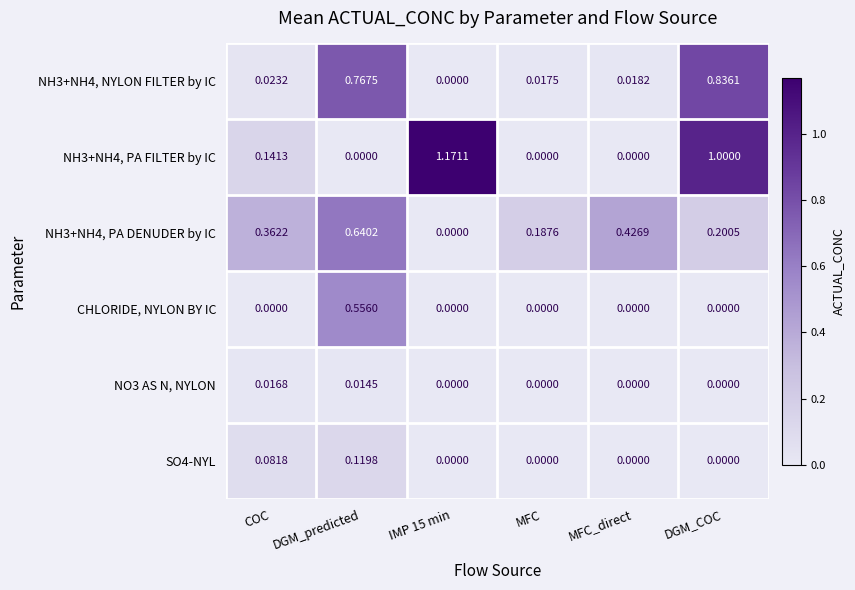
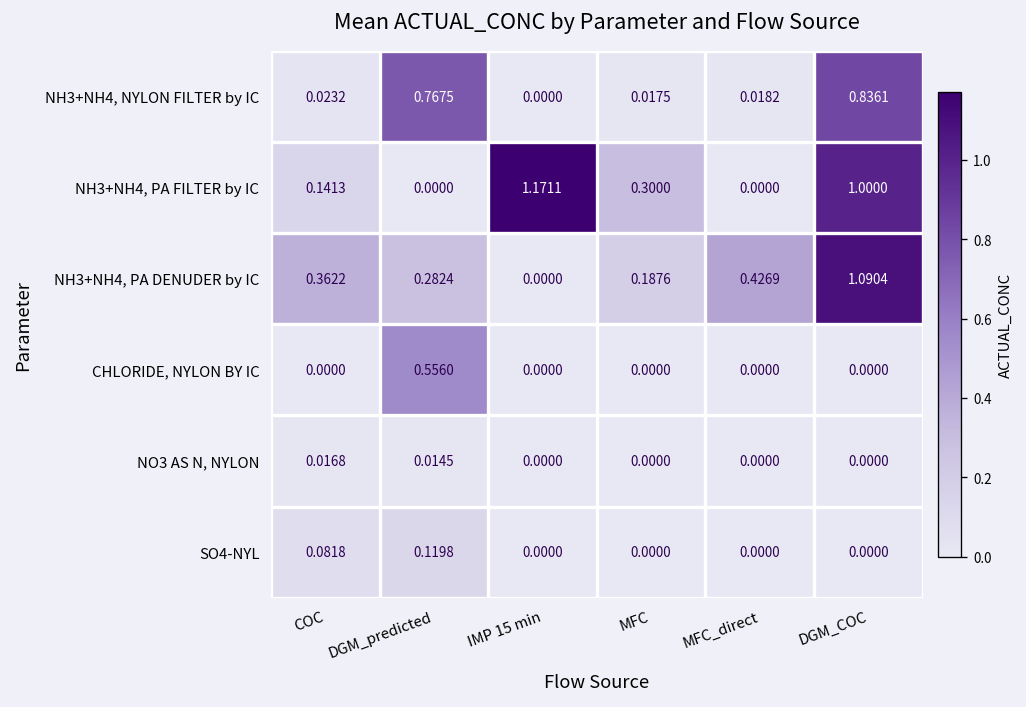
NH3+NH4, PA FILTER by IC, MFC: 0.0000 -> 0.3000
NH3+NH4, PA DENUDER by IC, DGM_predicted: 0.6402 -> 0.2824
NH3+NH4, PA DENUDER by IC, DGM_COC: 0.2005 -> 1.0904
